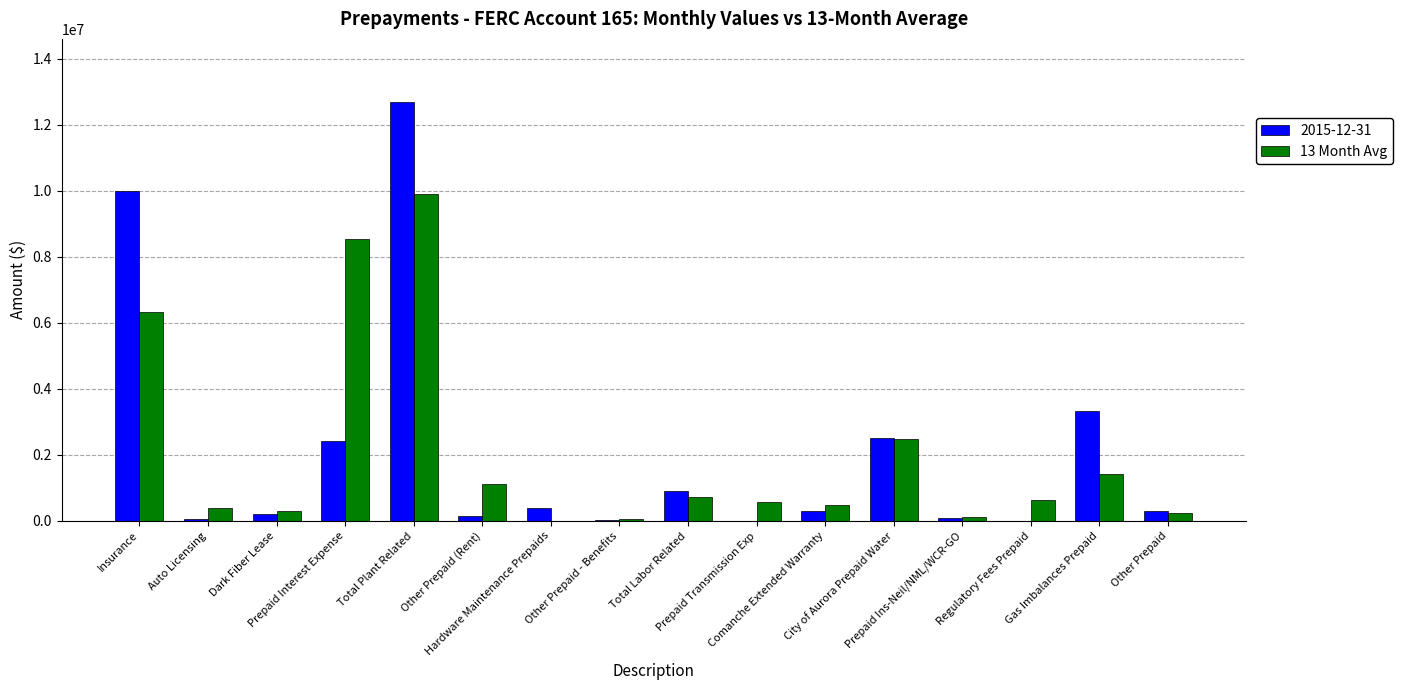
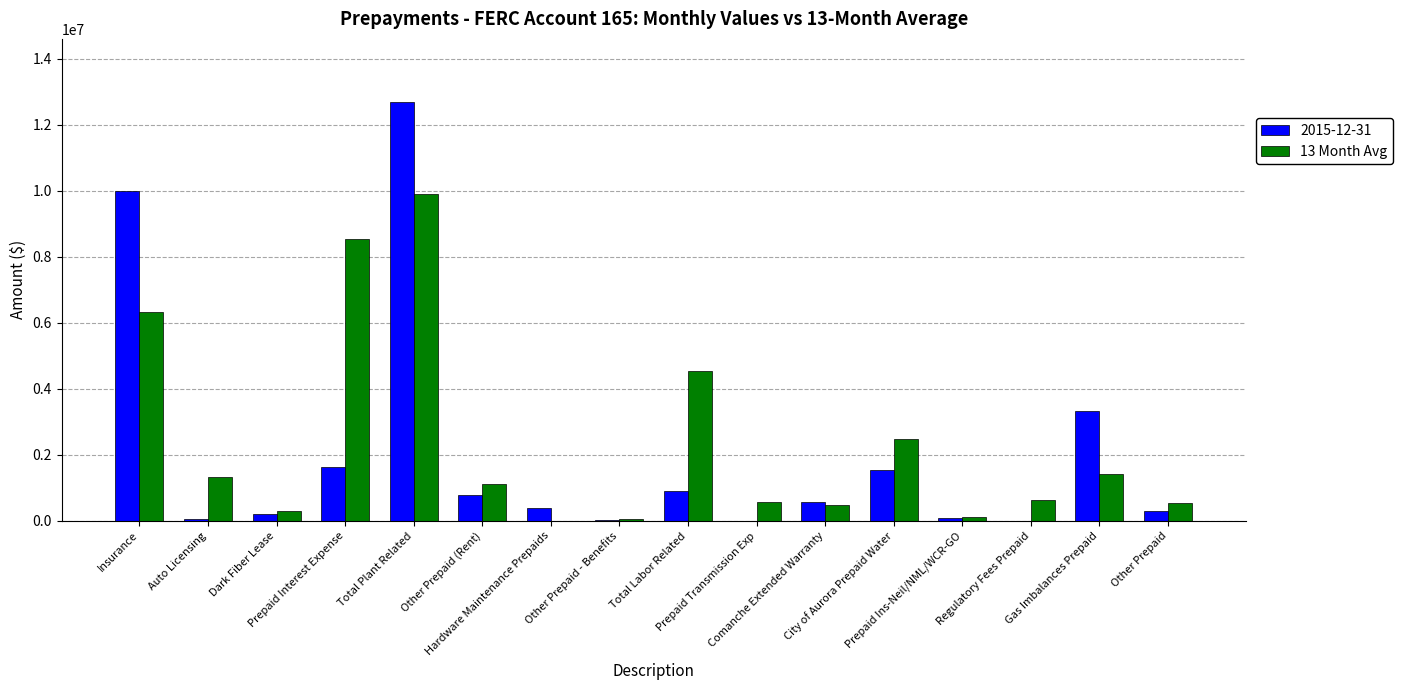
13 Month Avg, Auto Licensing: 400000 -> 1300000
2015-12-31, Prepaid Interest Expense: 2400000 -> 1600000
2015-12-31, Other Prepaid (Rent): 100000 -> 800000
13 Month Avg, Total Labor Related: 700000 -> 4600000
2015-12-31, Comanche Extended Warranty: 300000 -> 600000
2015-12-31, City of Aurora Prepaid Water: 2500000 -> 1600000
13 Month Avg, Other Prepaid: 200000 -> 500000
